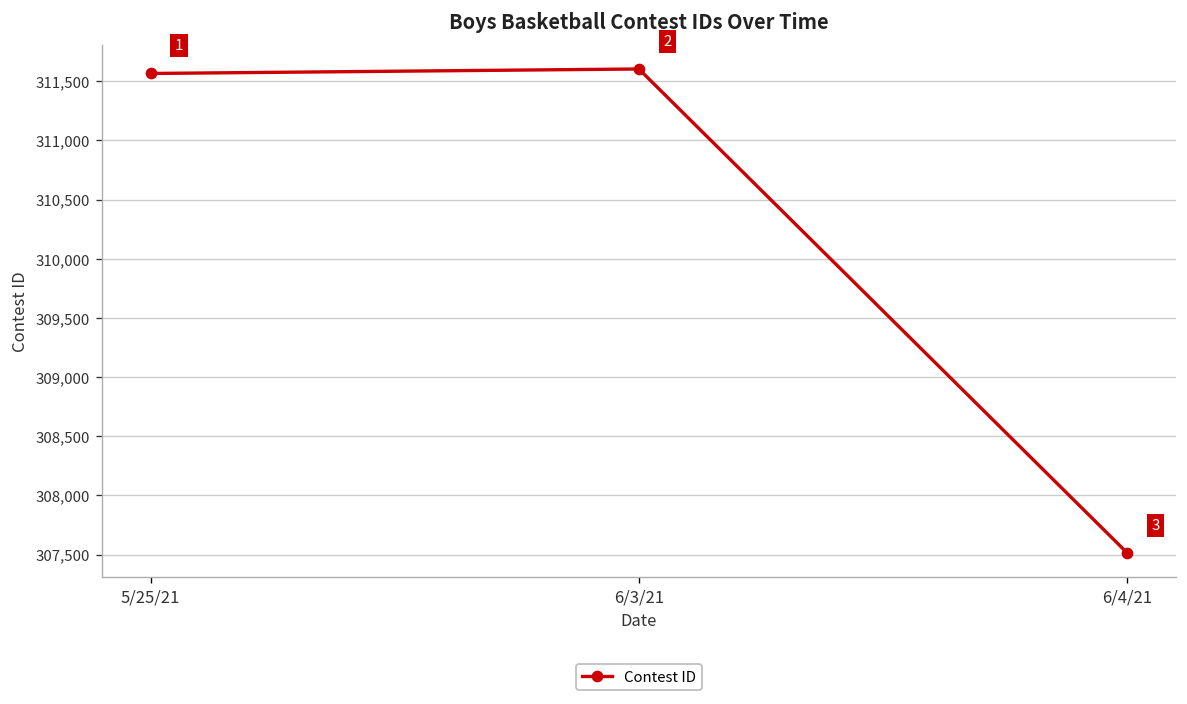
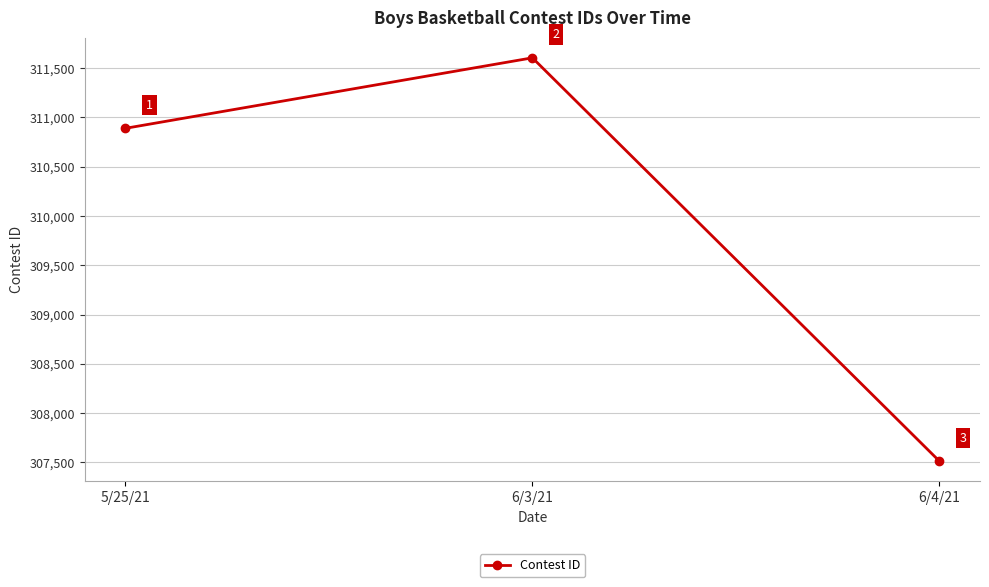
5/25/21: 311,600 -> 310,900
